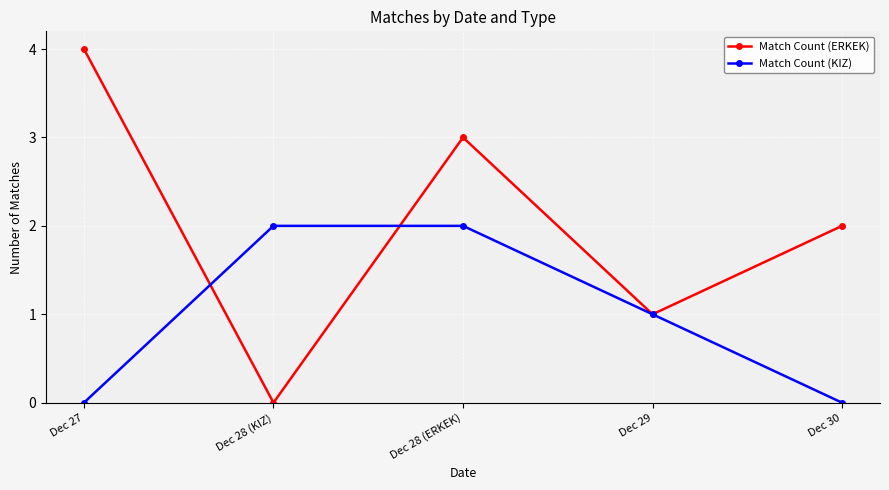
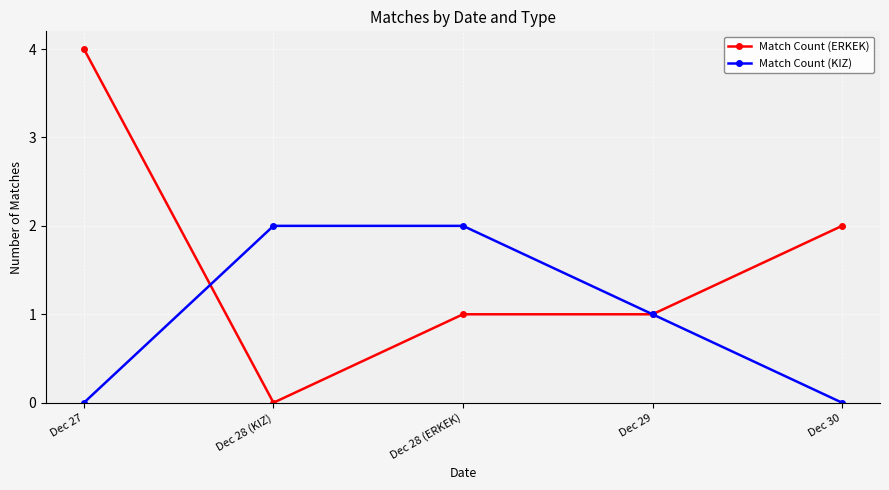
Match Count (ERKEK), Dec 28 (ERKEK): 3 -> 1
